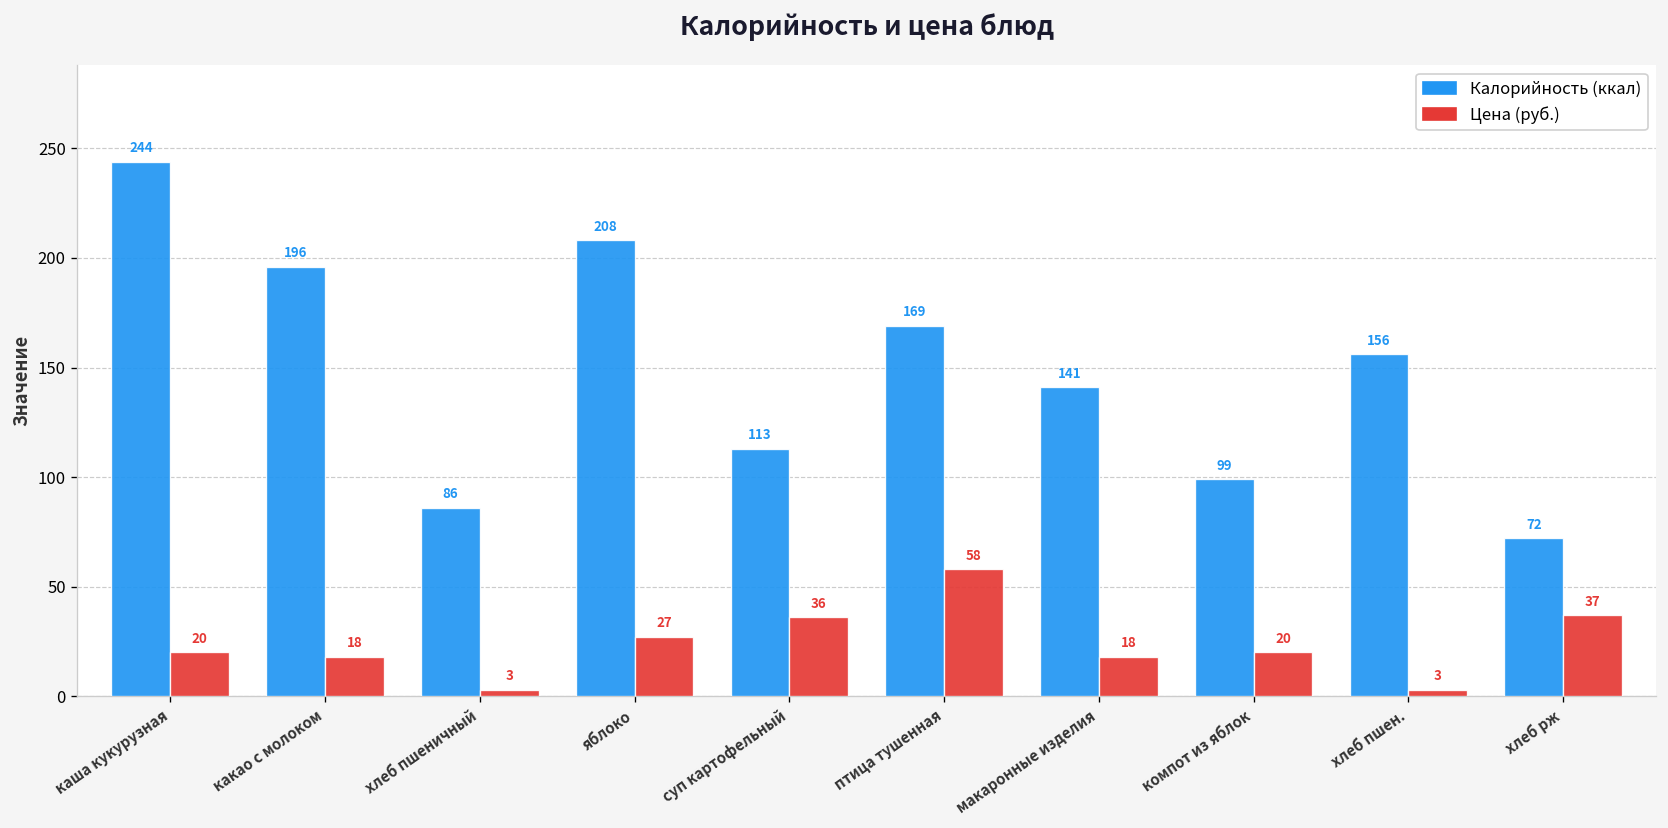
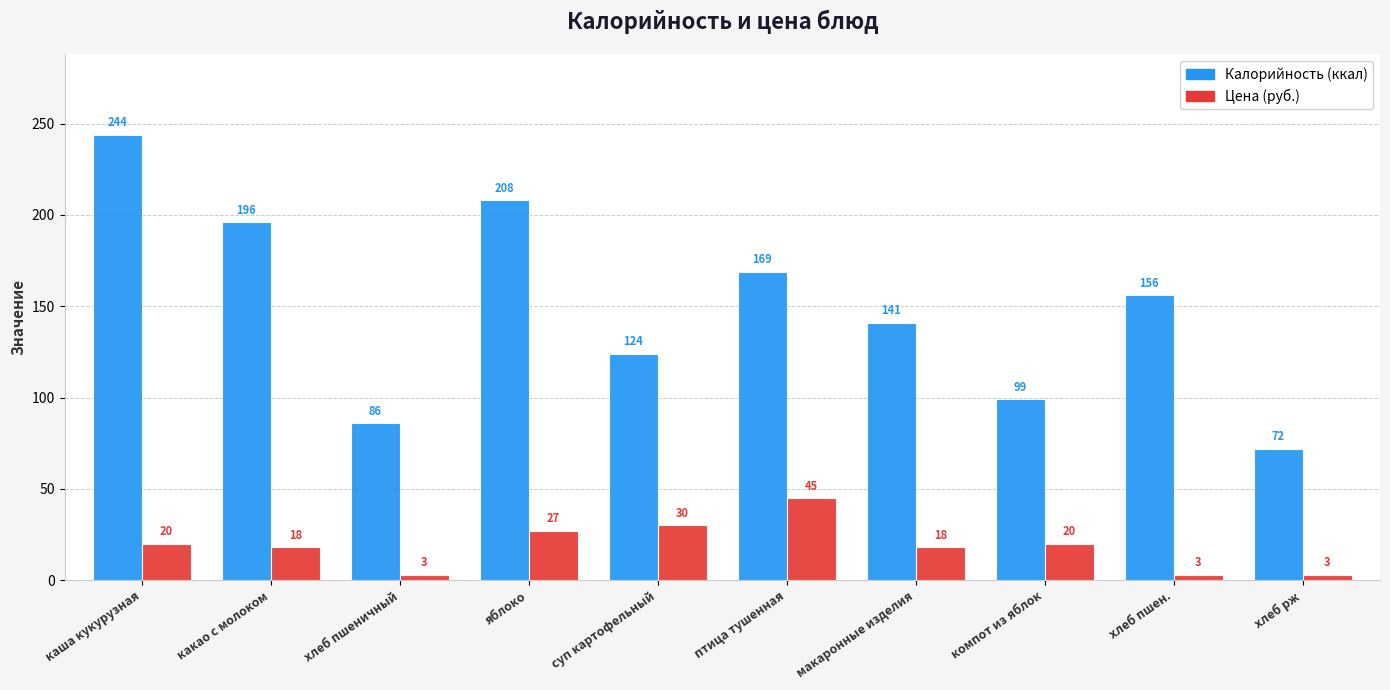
Калорийность (ккал), суп картофельный: 113 -> 124
Цена (руб.), суп картофельный: 36 -> 30
Цена (руб.), птица тушенная: 58 -> 45
Цена (руб.), хлеб рж: 37 -> 3
